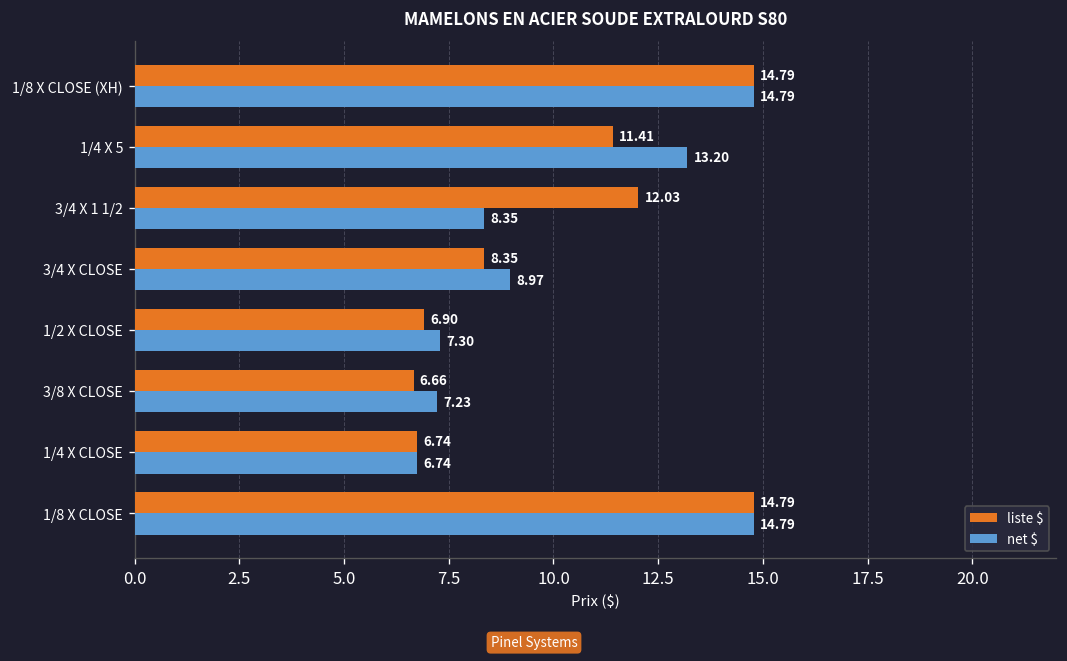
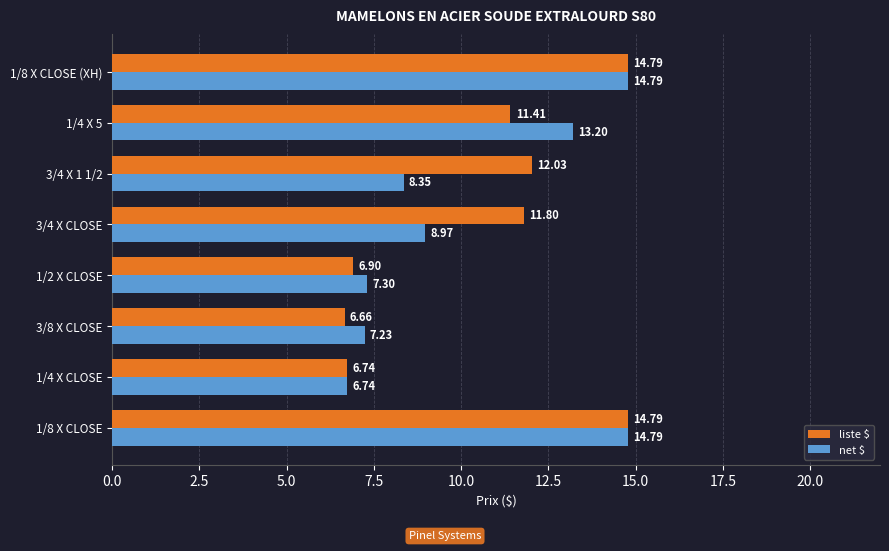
liste $, 3/4 X CLOSE: 8.35 -> 11.80
